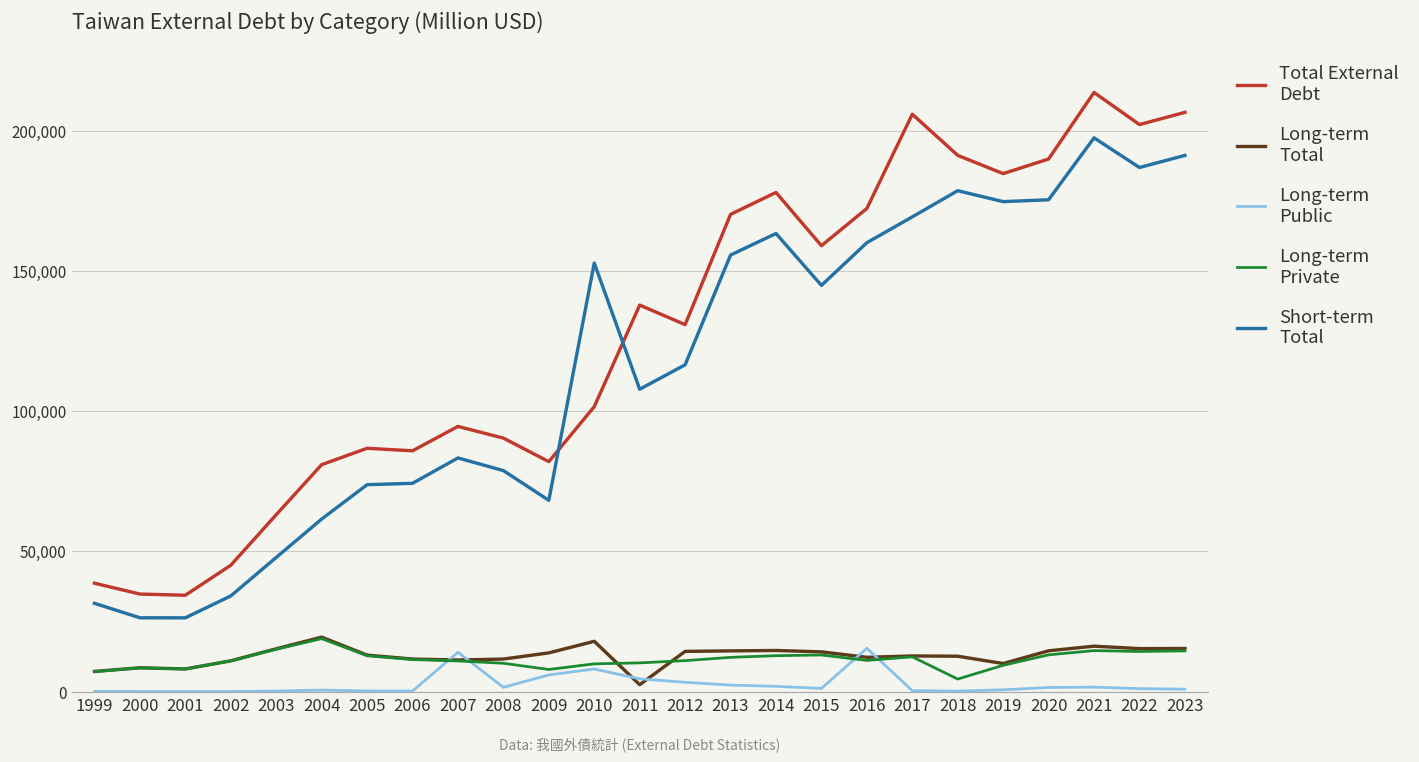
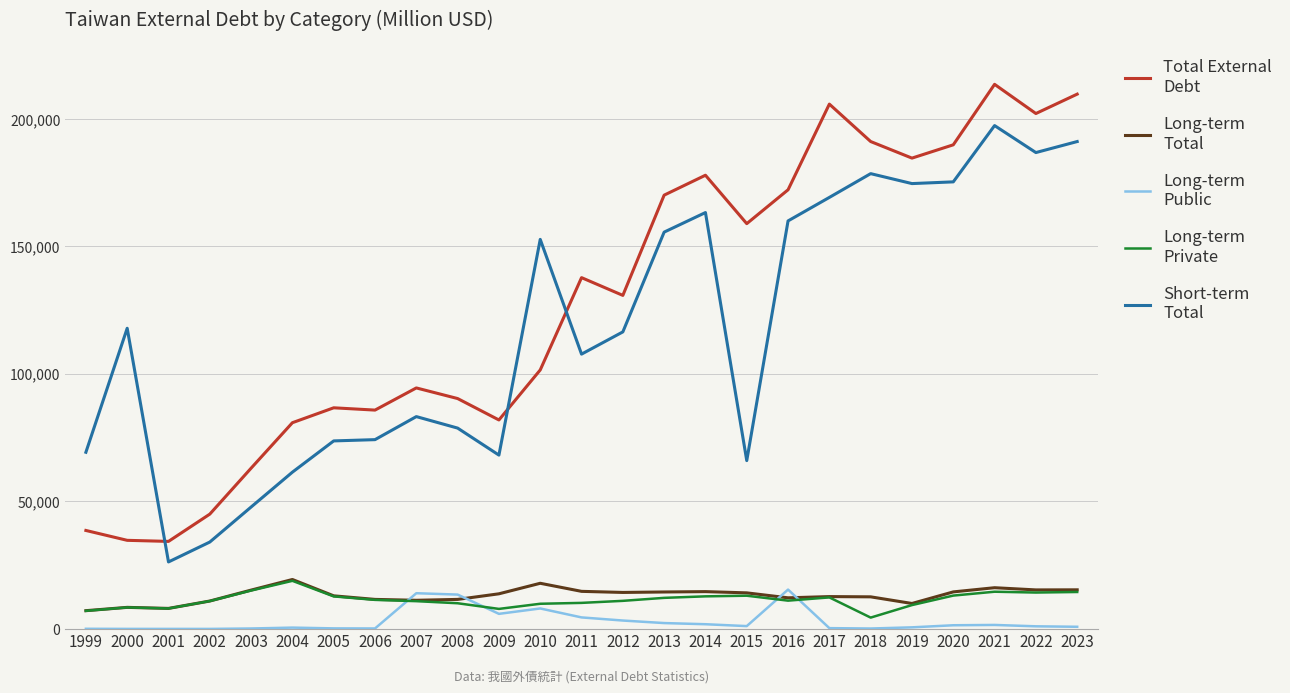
Short-term Total, 1999: 31,000 -> 69,000
Short-term Total, 2000: 26,000 -> 118,000
Long-term Public, 2008: 2,000 -> 13,000
Long-term Total, 2011: 2,000 -> 15,000
Short-term Total, 2015: 145,000 -> 66,000
Total External Debt, 2023: 206,000 -> 210,000
